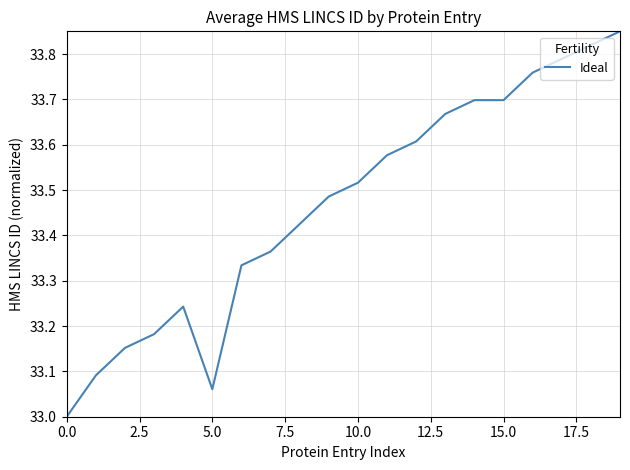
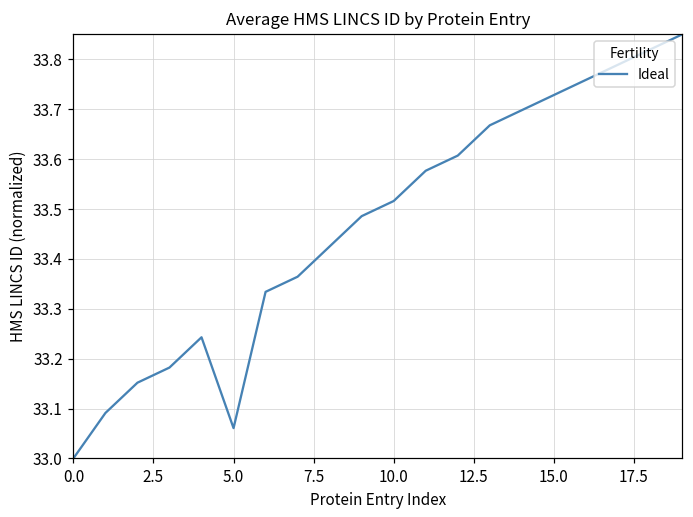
15.0: 33.70 -> 33.73
